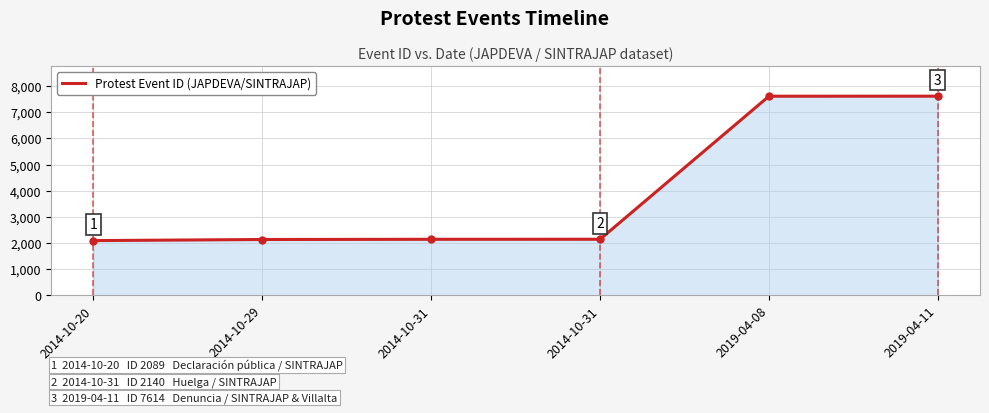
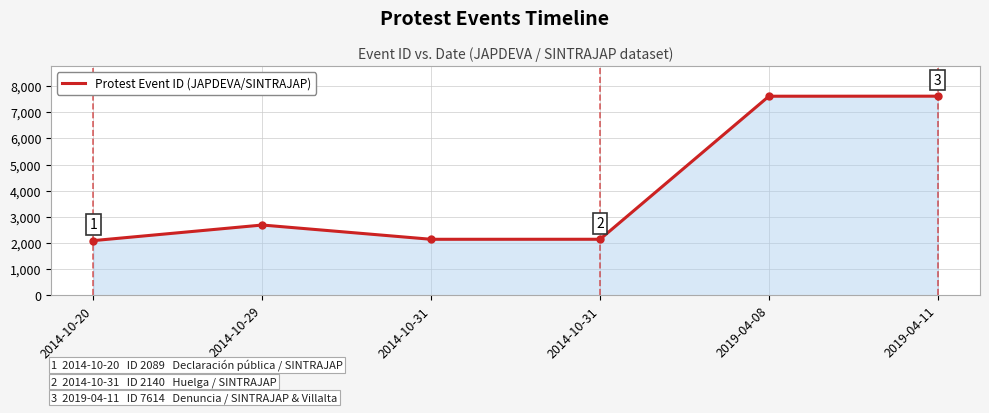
2014-10-29: 2,100 -> 2,700
